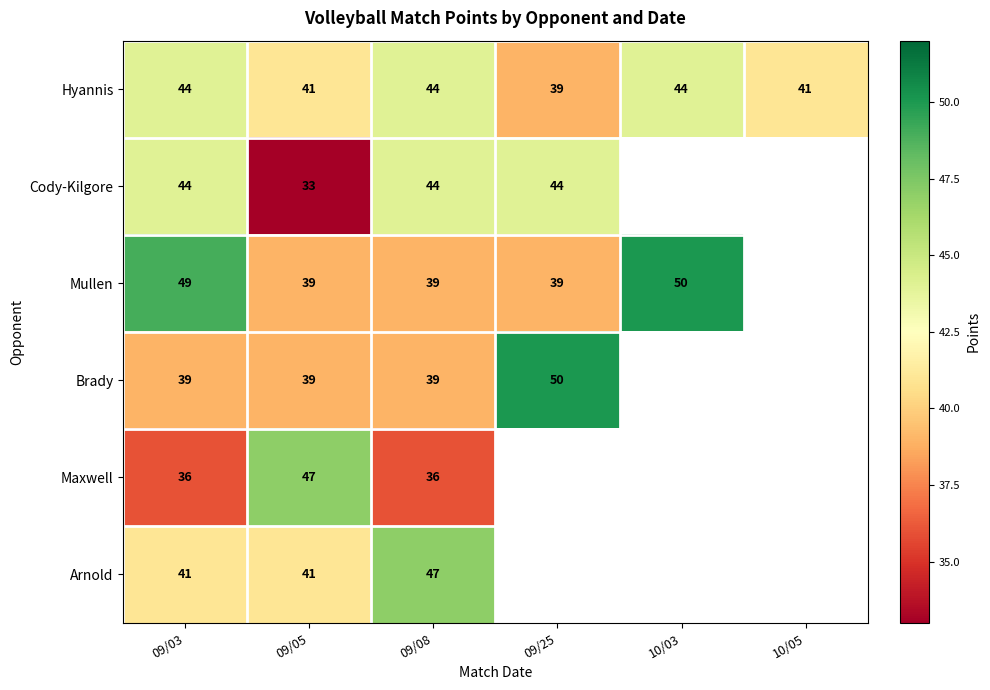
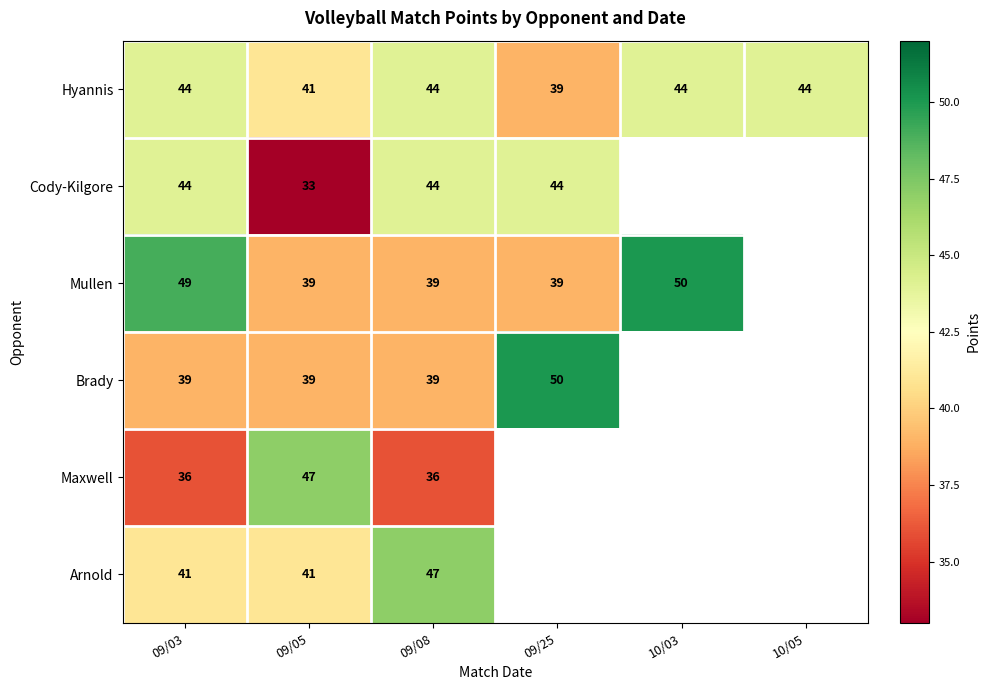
Hyannis, 10/05: 41 -> 44
